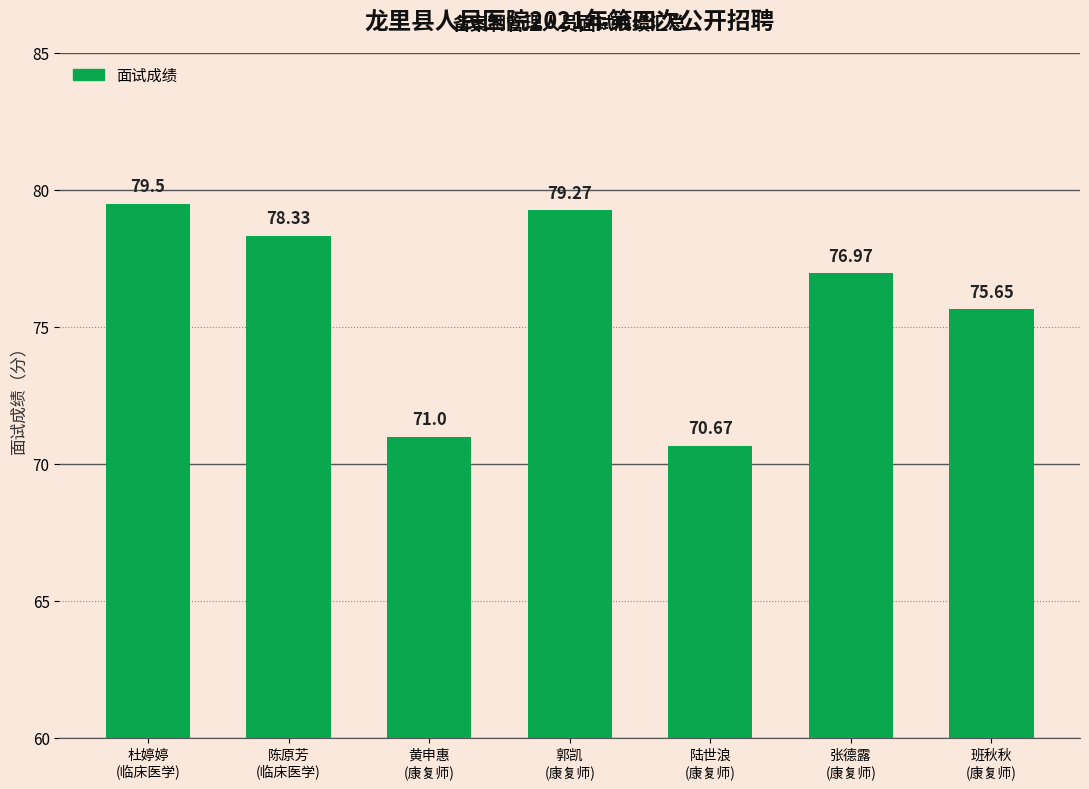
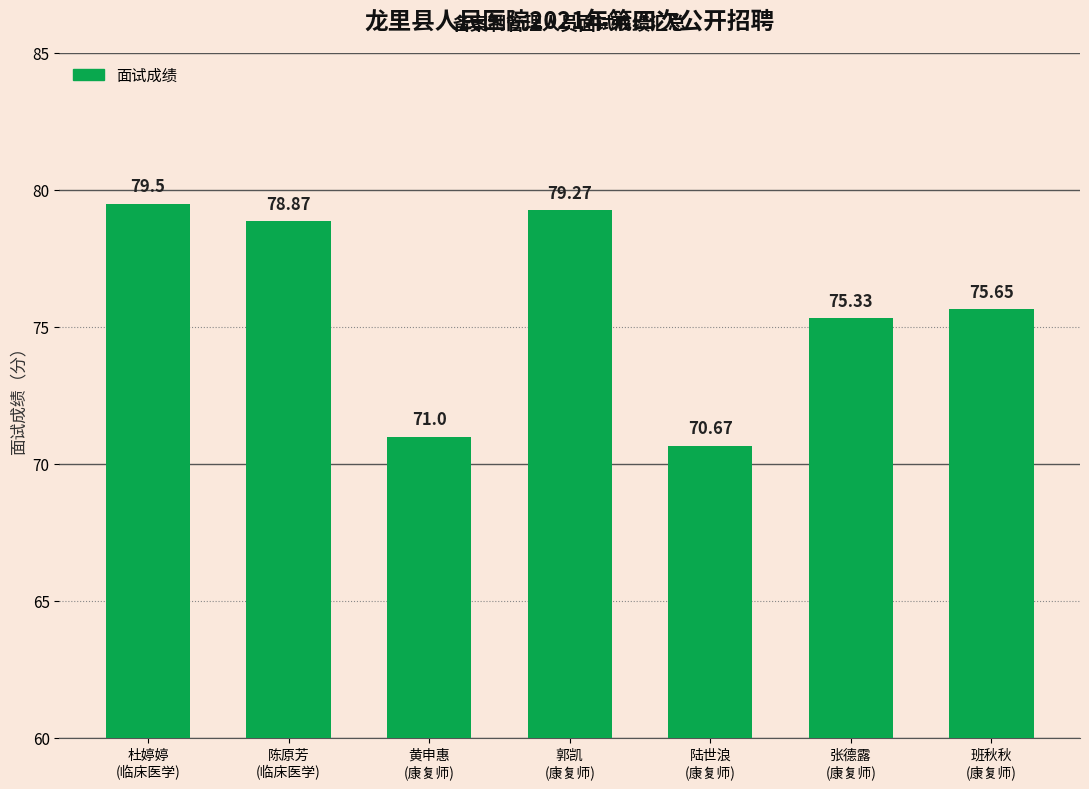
陈原芳 (临床医学): 78.33 -> 78.87
张德露 (康复师): 76.97 -> 75.33
